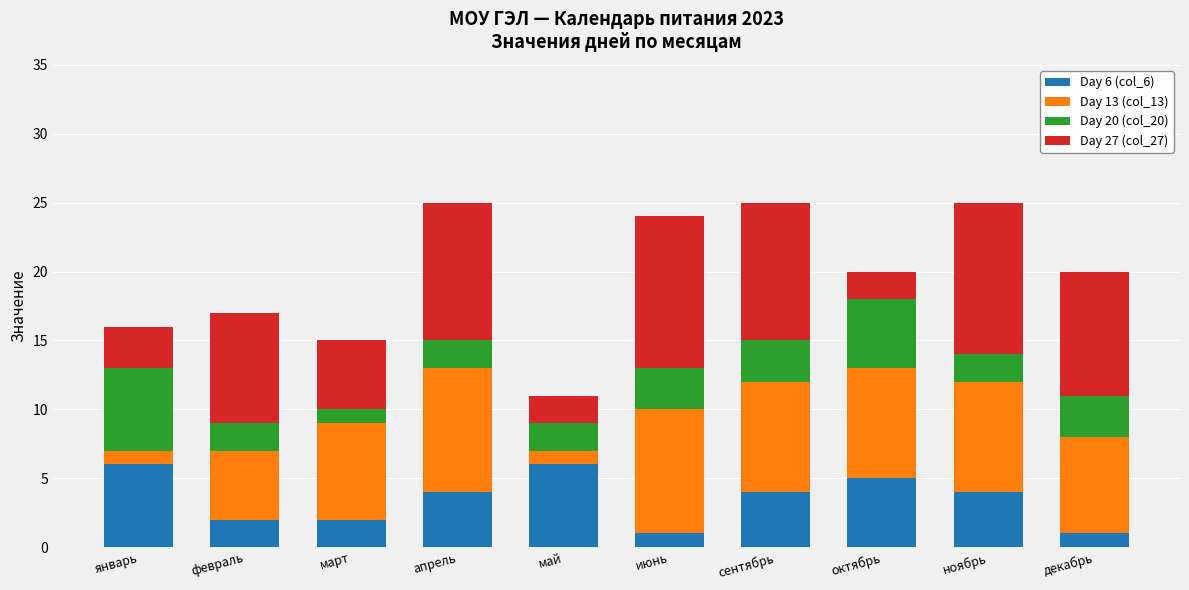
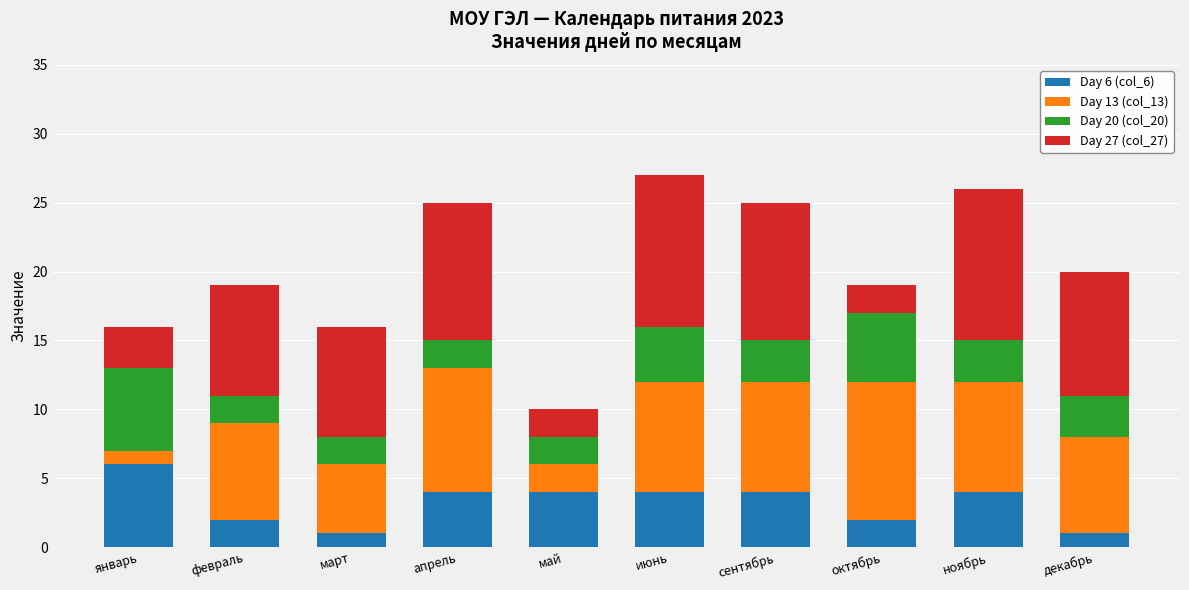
Day 13 (col_13), февраль: 5 -> 7
Day 6 (col_6), март: 2 -> 1
Day 13 (col_13), март: 7 -> 5
Day 20 (col_20), март: 1 -> 2
Day 27 (col_27), март: 5 -> 8
Day 6 (col_6), май: 6 -> 4
Day 13 (col_13), май: 1 -> 2
Day 6 (col_6), июнь: 1 -> 4
Day 13 (col_13), июнь: 9 -> 8
Day 20 (col_20), июнь: 3 -> 4
Day 6 (col_6), октябрь: 5 -> 2
Day 13 (col_13), октябрь: 8 -> 10
Day 20 (col_20), ноябрь: 2 -> 3
